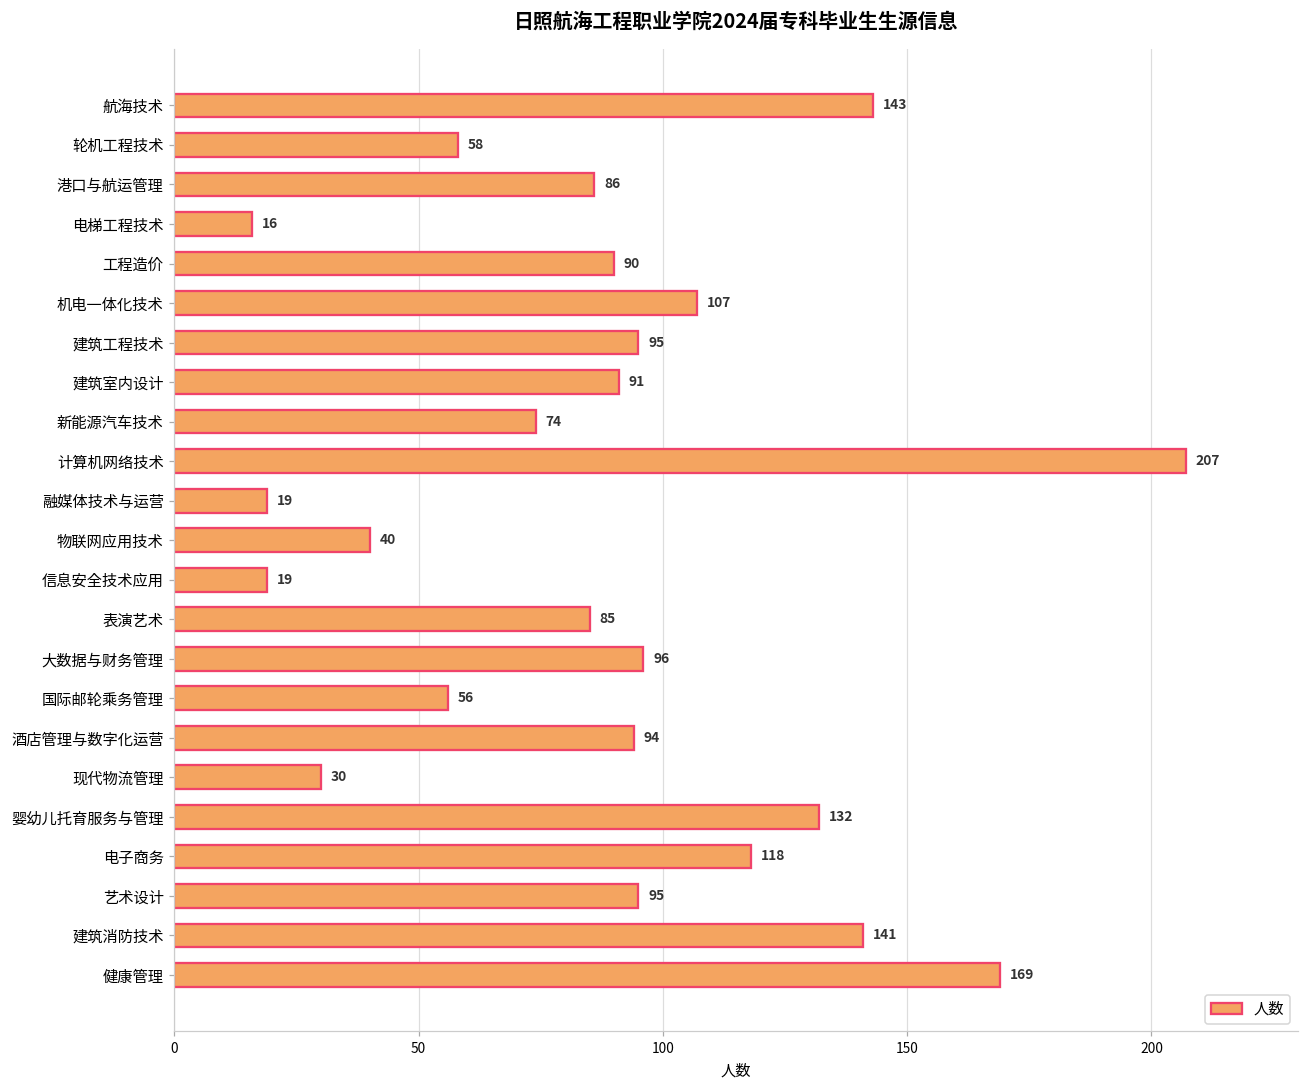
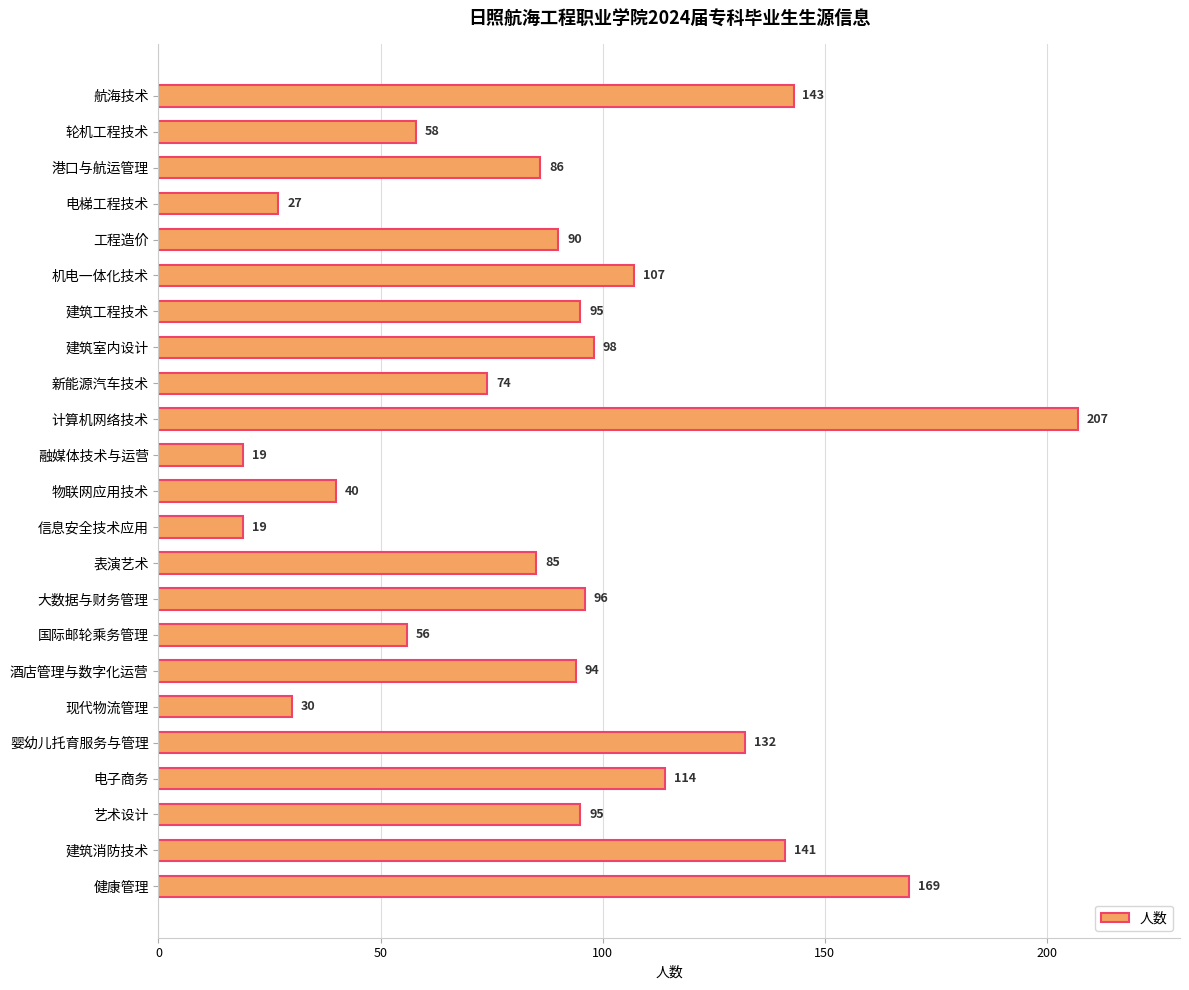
电梯工程技术: 16 -> 27
建筑室内设计: 91 -> 98
电子商务: 118 -> 114
